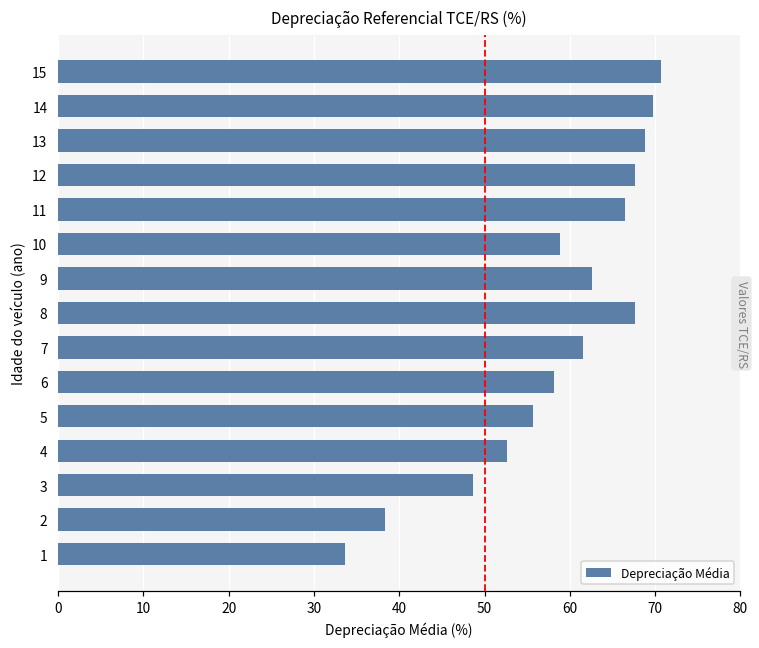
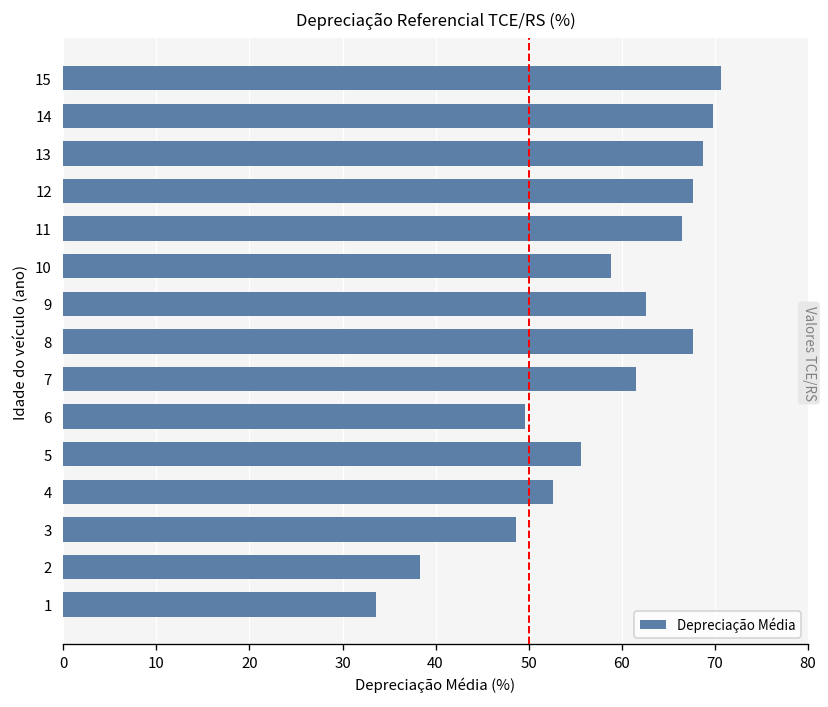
6: 58 -> 50
